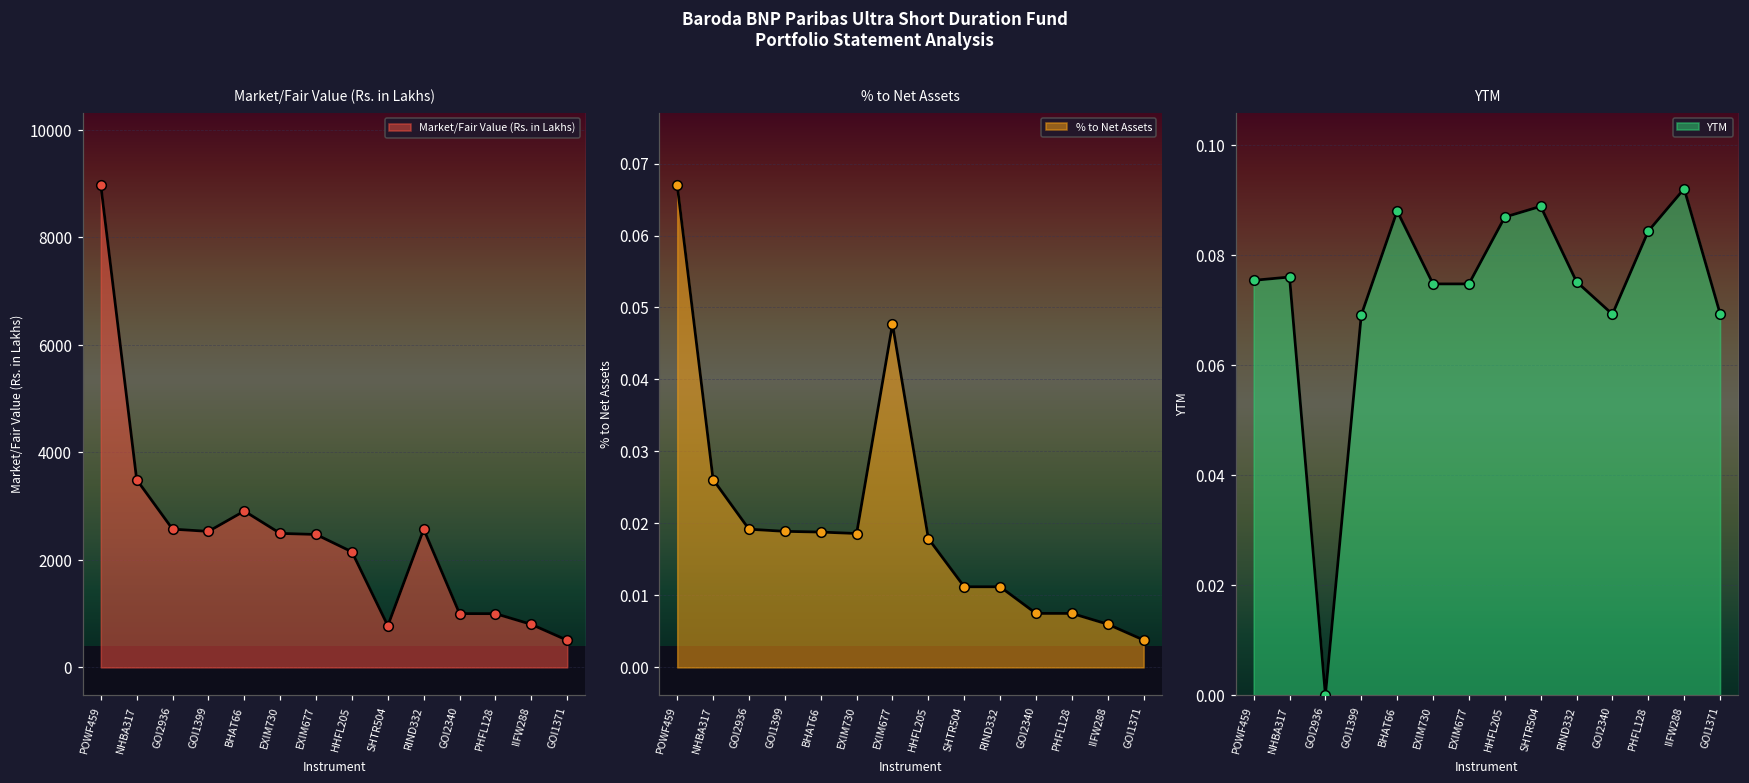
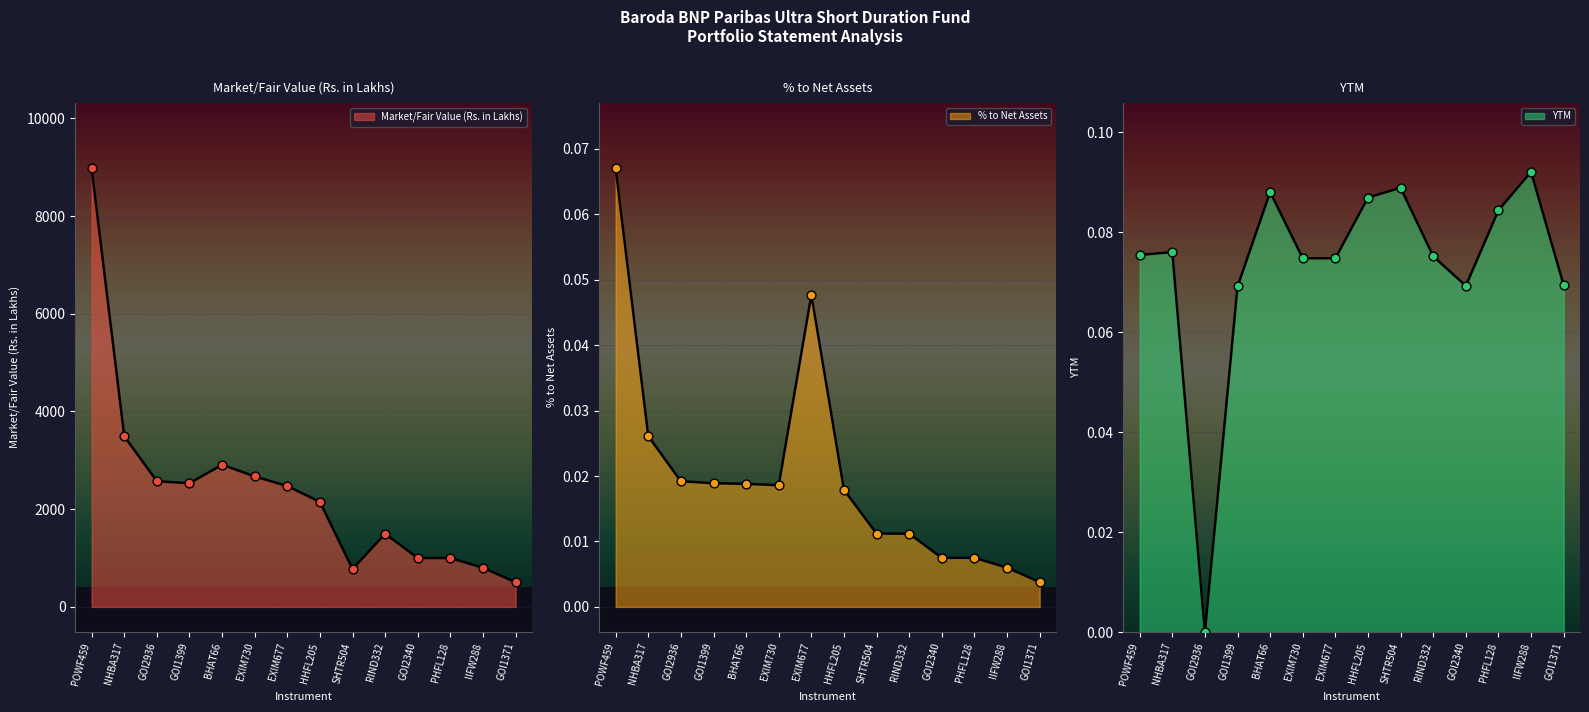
Market/Fair Value (Rs. in Lakhs), EXIM730: 2500 -> 2700
Market/Fair Value (Rs. in Lakhs), RIND332: 2600 -> 1500
